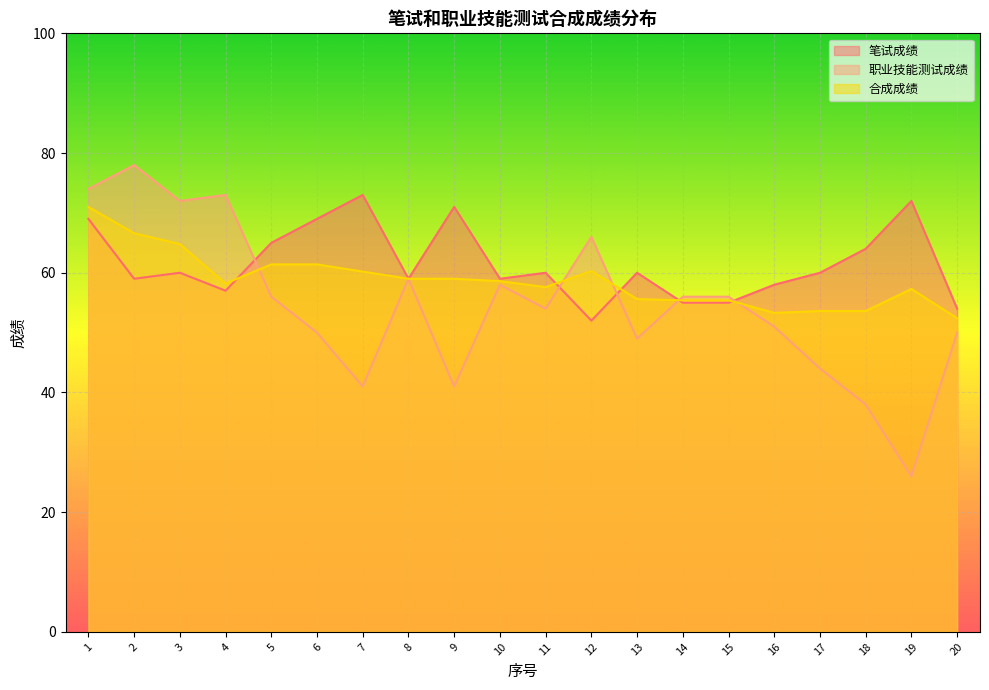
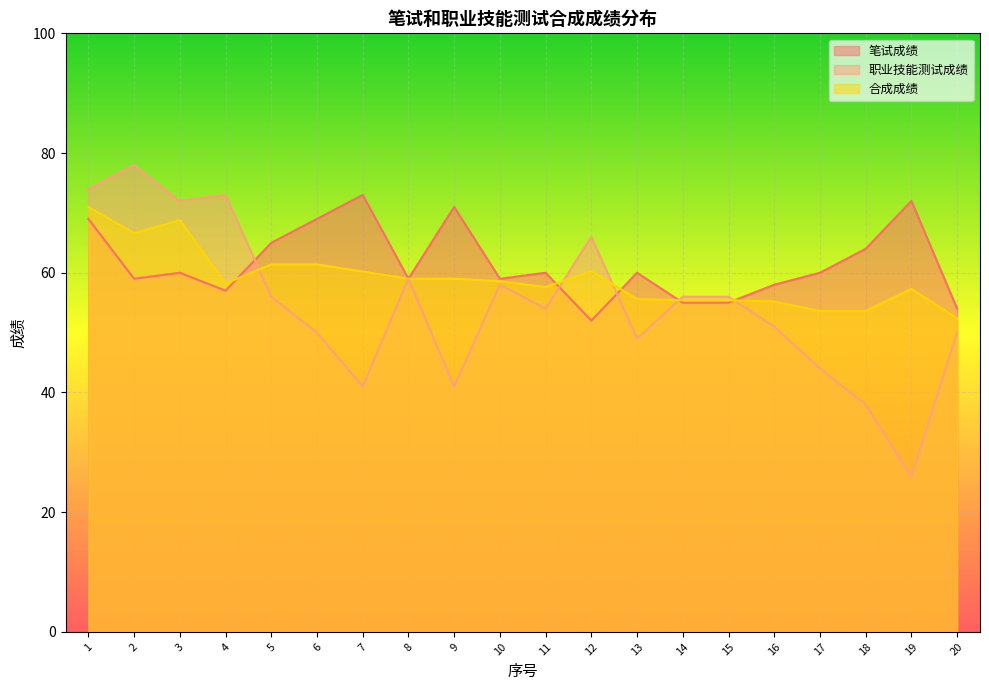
合成成绩, 3: 65 -> 69
合成成绩, 16: 53 -> 55
